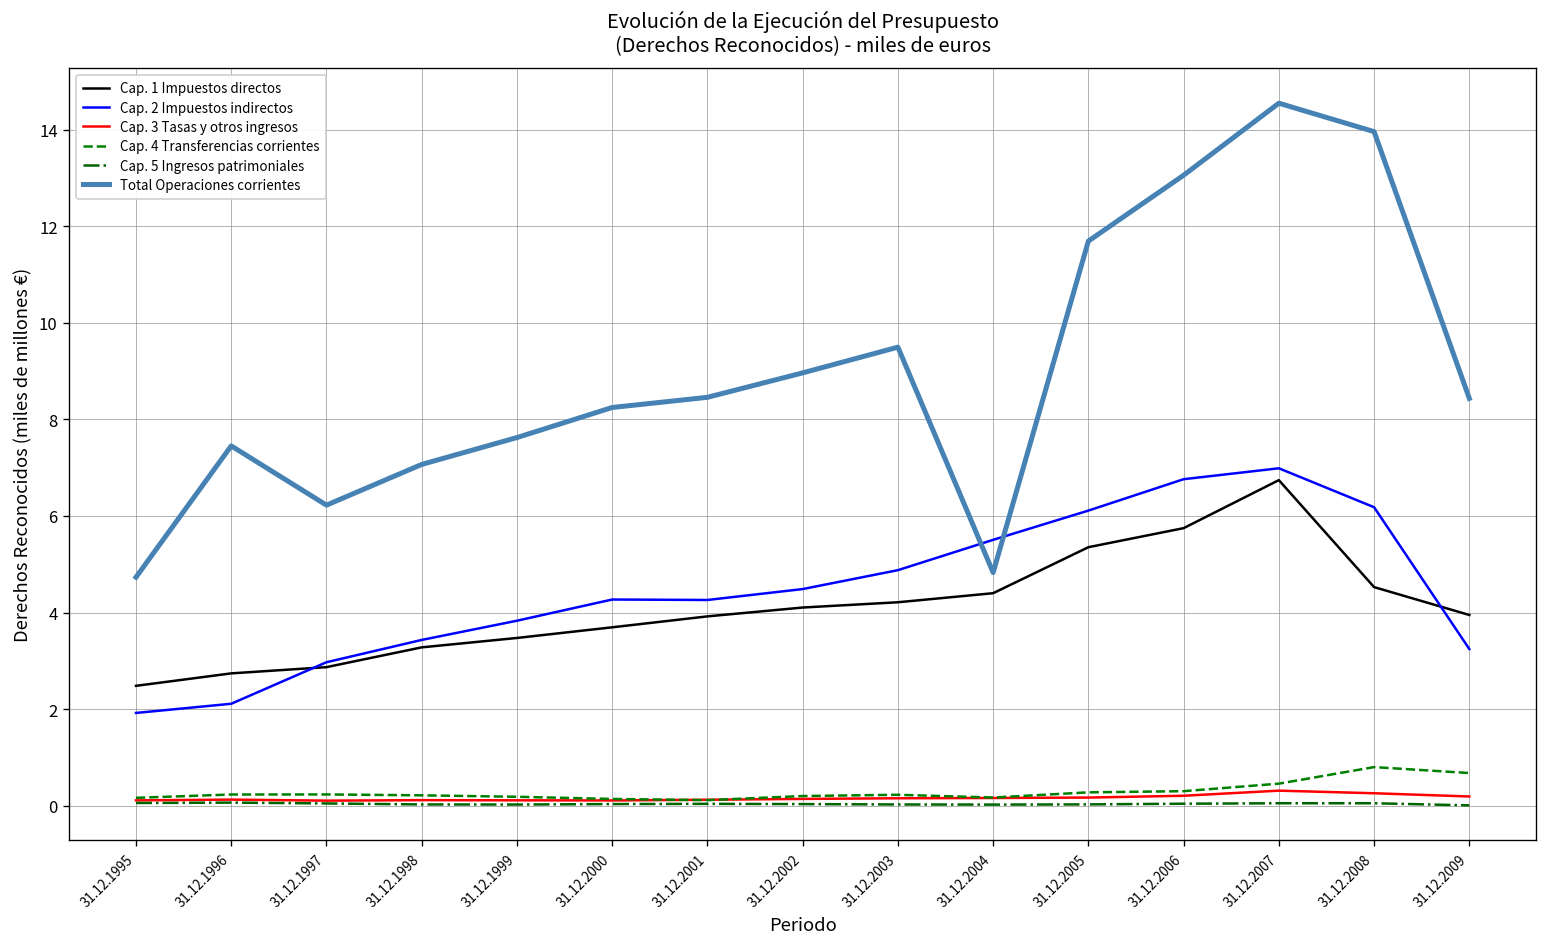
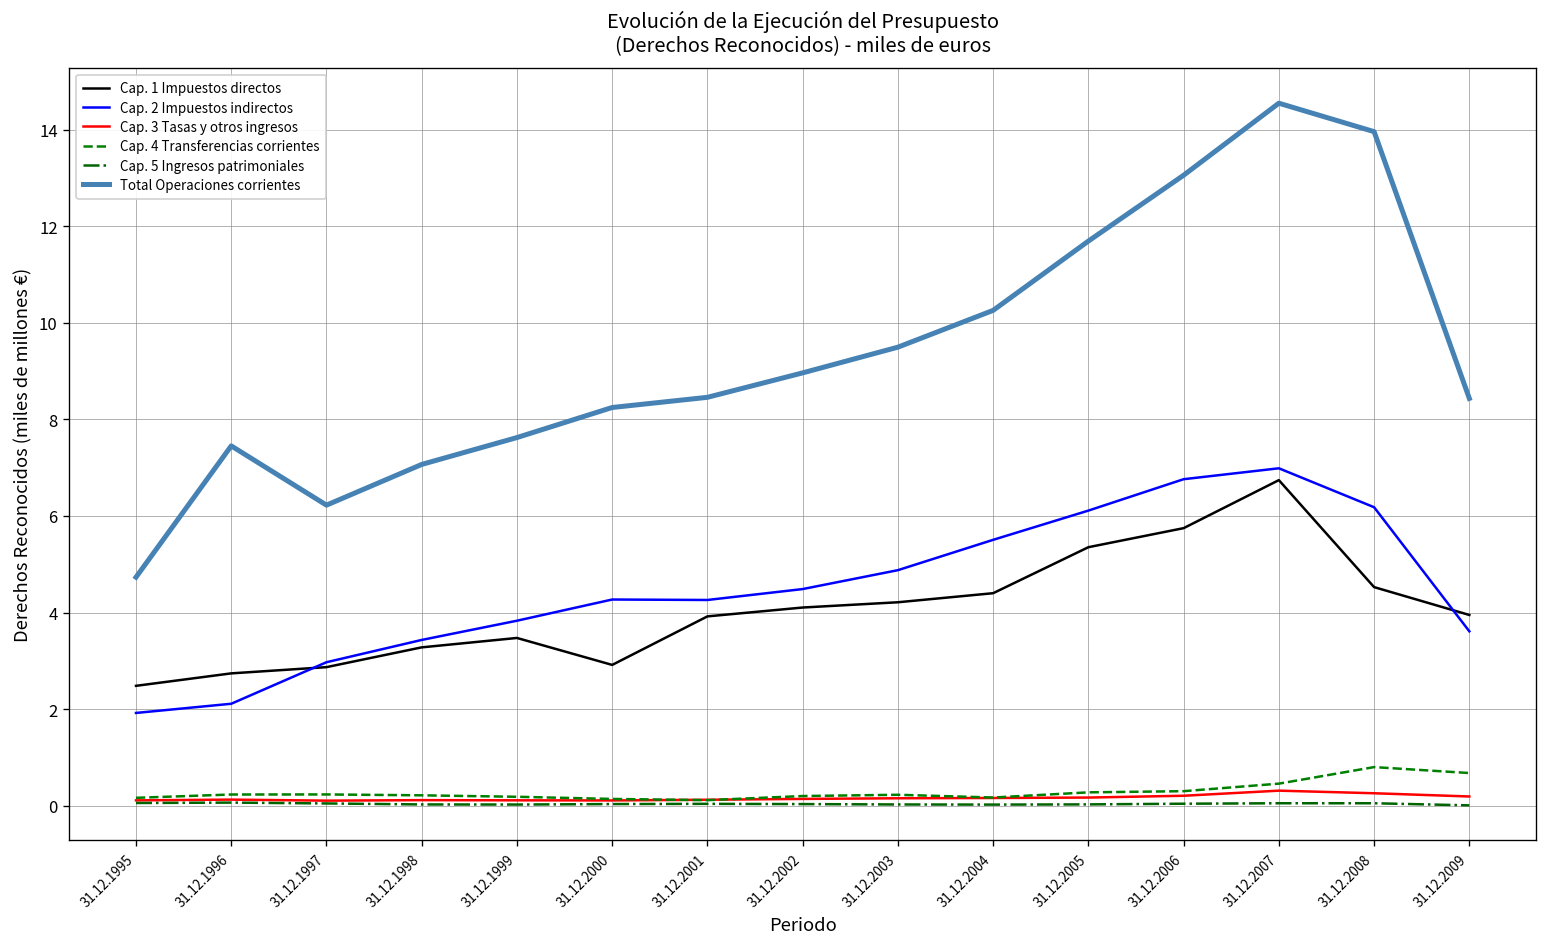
Cap. 1 Impuestos directos, 31.12.2000: 3.7 -> 2.9
Total Operaciones corrientes, 31.12.2004: 4.8 -> 10.3
Cap. 2 Impuestos indirectos, 31.12.2009: 3.2 -> 3.6
